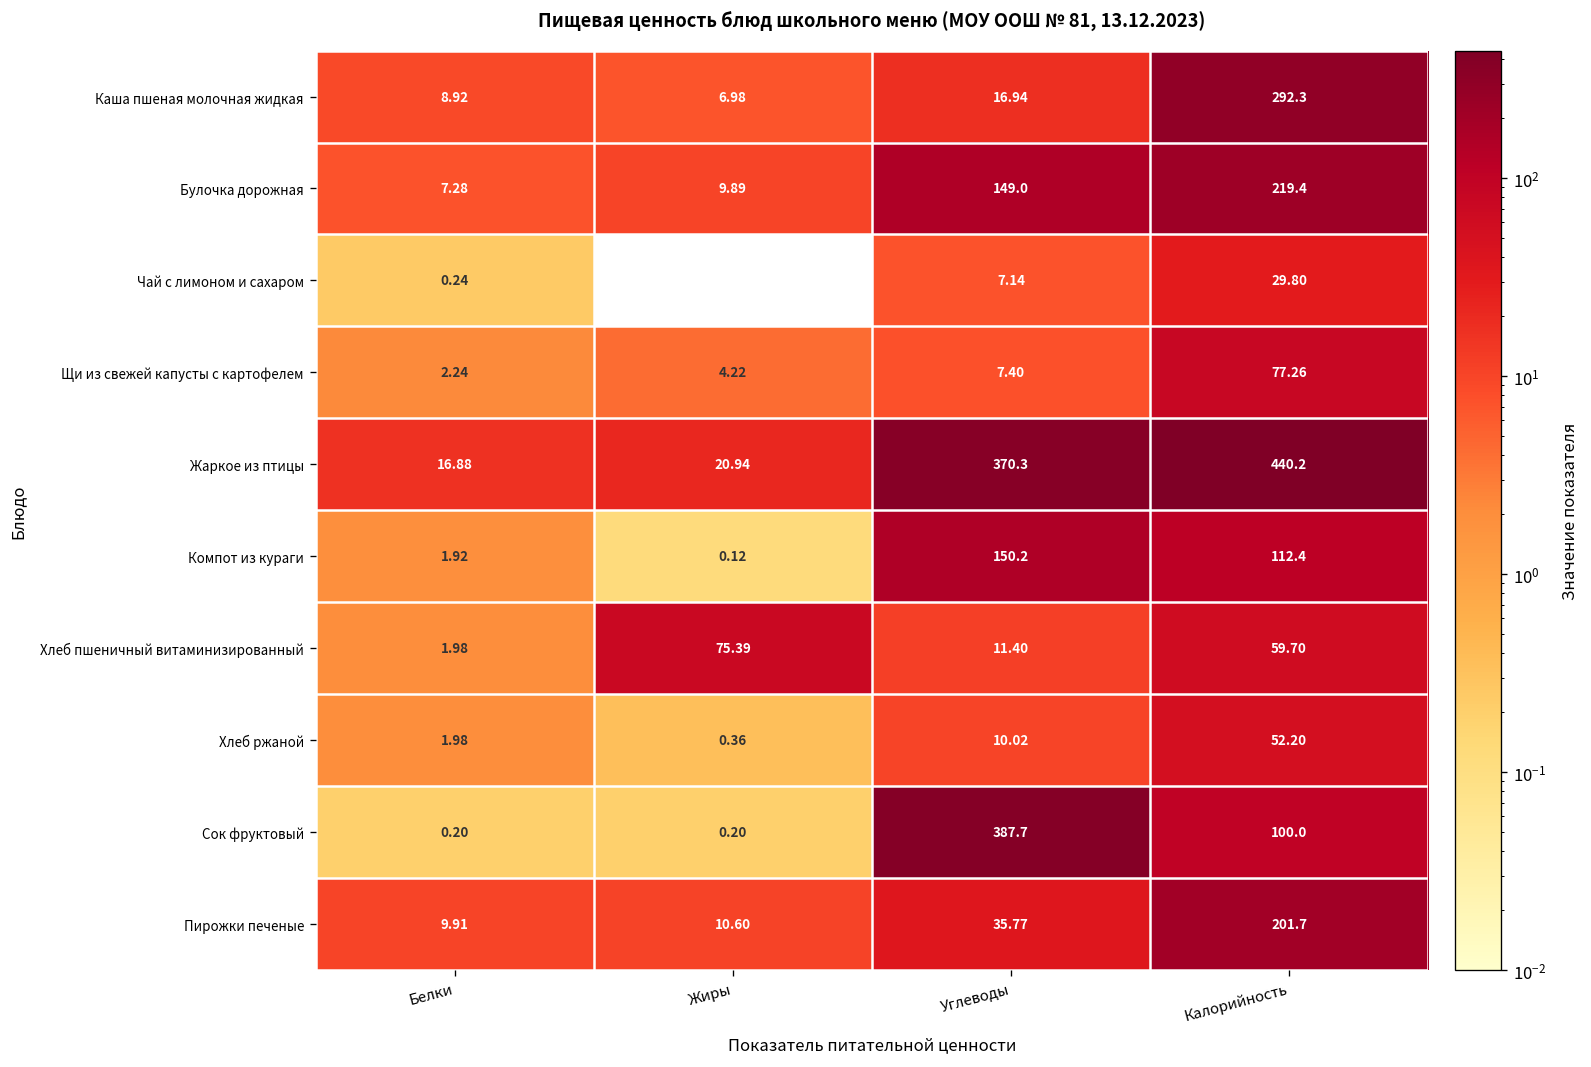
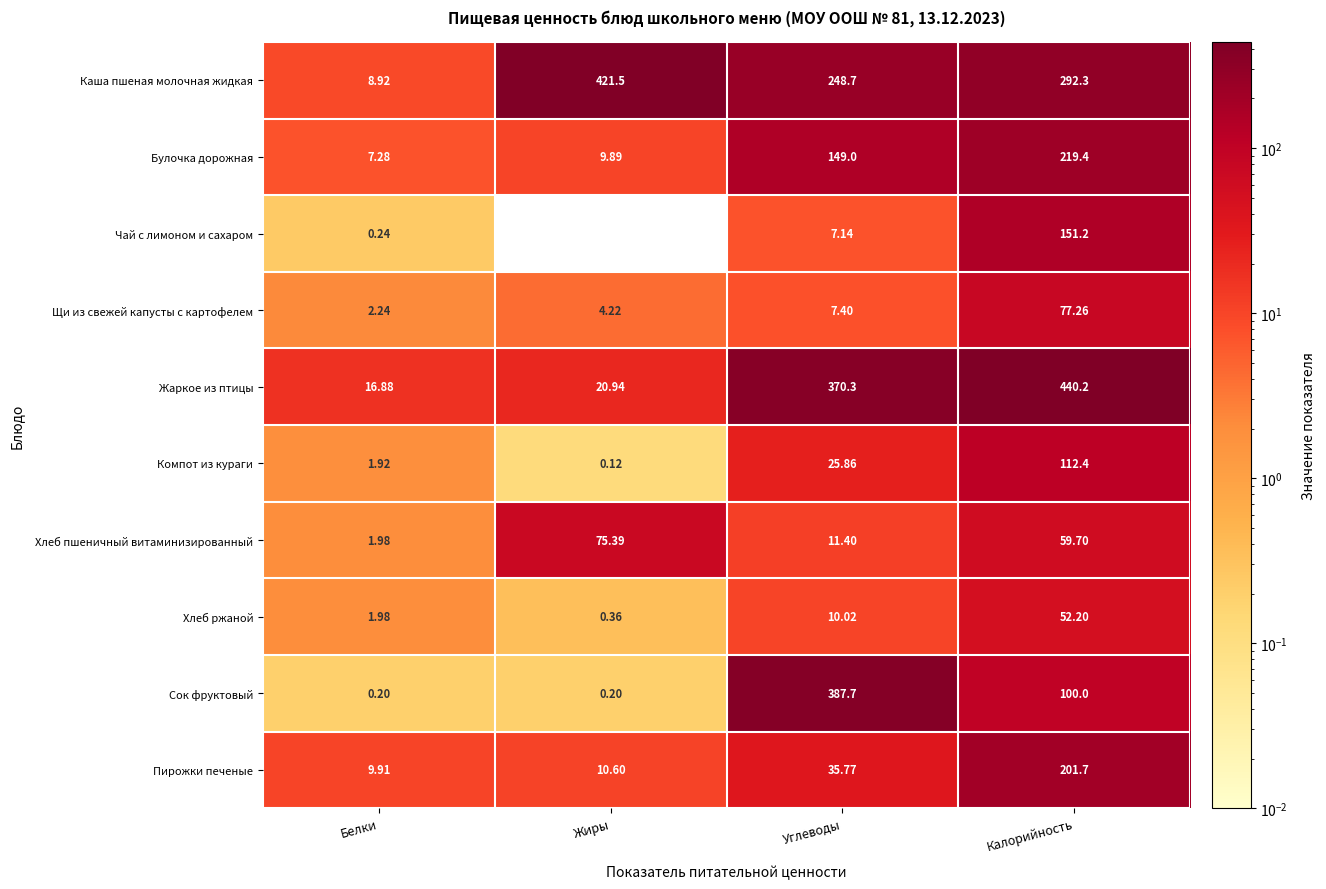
Каша пшеная молочная жидкая, Жиры: 6.98 -> 421.5
Каша пшеная молочная жидкая, Углеводы: 16.94 -> 248.7
Чай с лимоном и сахаром, Калорийность: 29.80 -> 151.2
Компот из кураги, Углеводы: 150.2 -> 25.86
